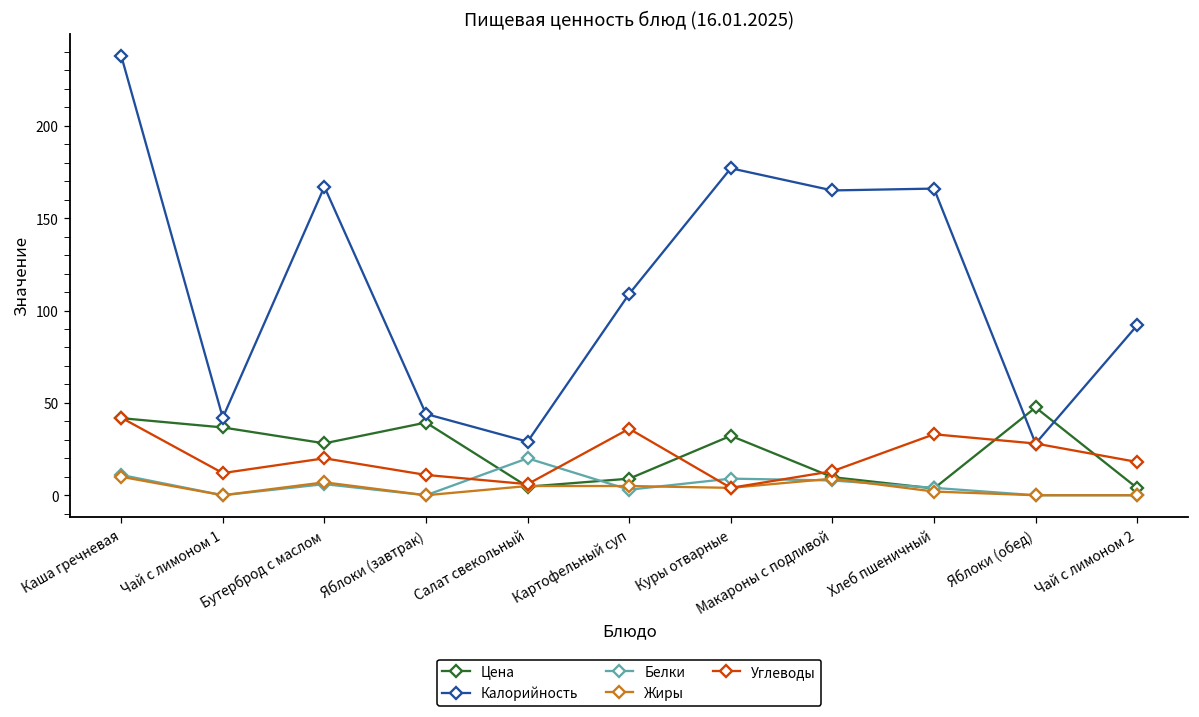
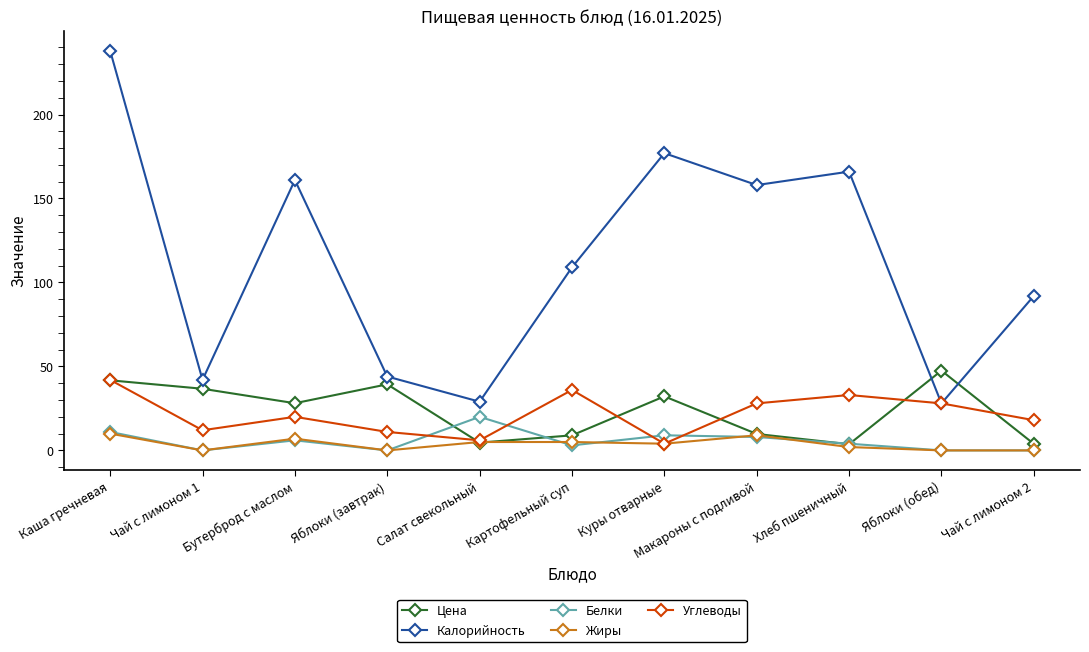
Калорийность, Бутерброд с маслом: 167 -> 161
Калорийность, Макароны с подливой: 165 -> 158
Углеводы, Макароны с подливой: 13 -> 28
